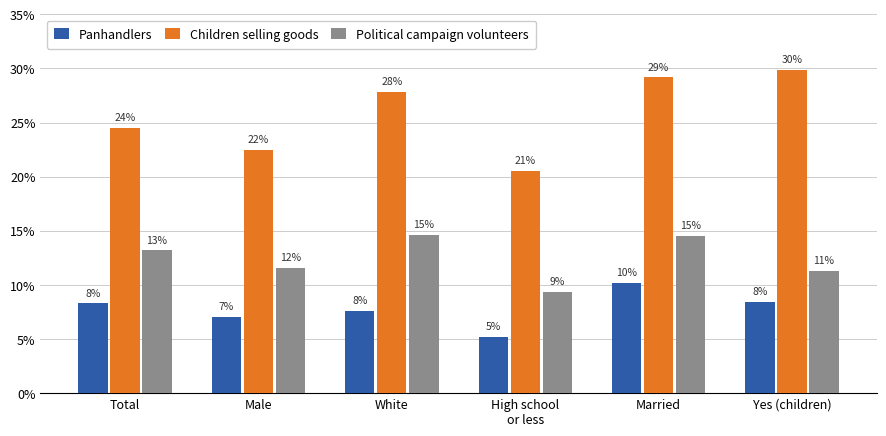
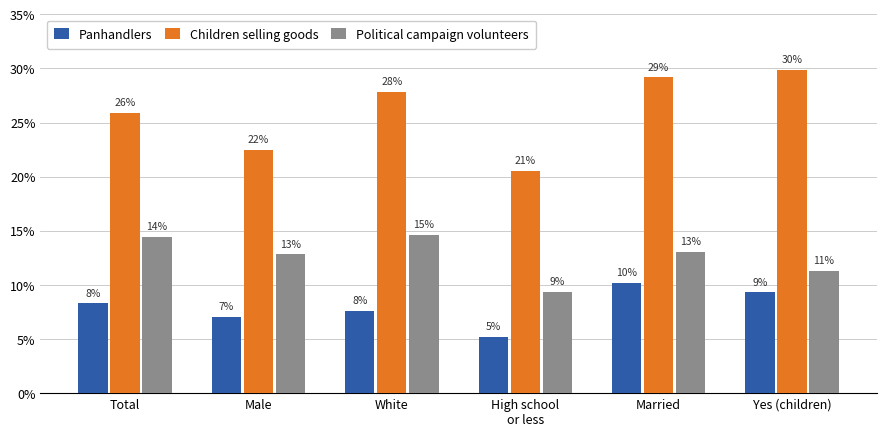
Children selling goods, Total: 24% -> 26%
Political campaign volunteers, Total: 13% -> 14%
Political campaign volunteers, Male: 12% -> 13%
Political campaign volunteers, Married: 15% -> 13%
Panhandlers, Yes (children): 8% -> 9%
